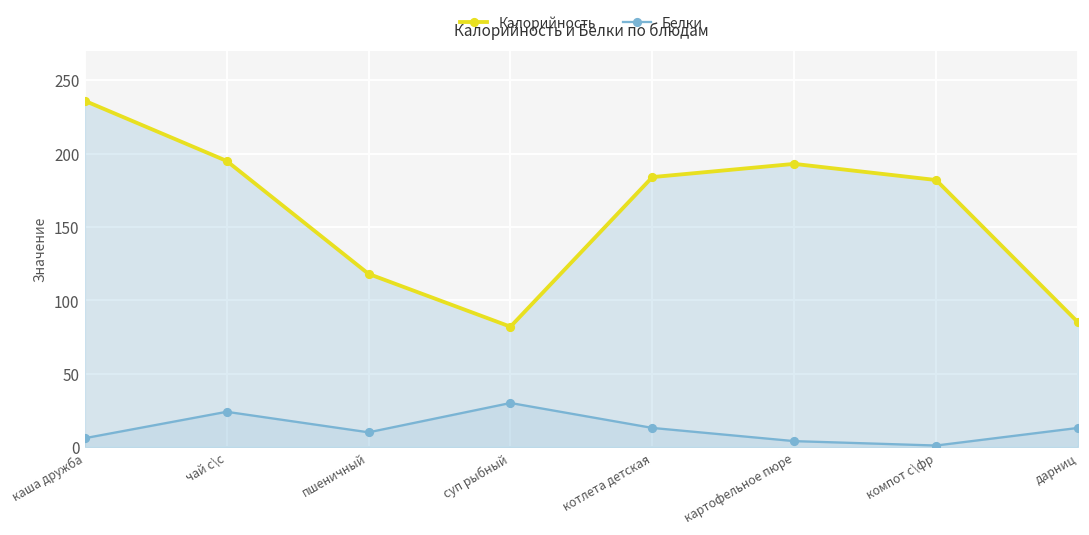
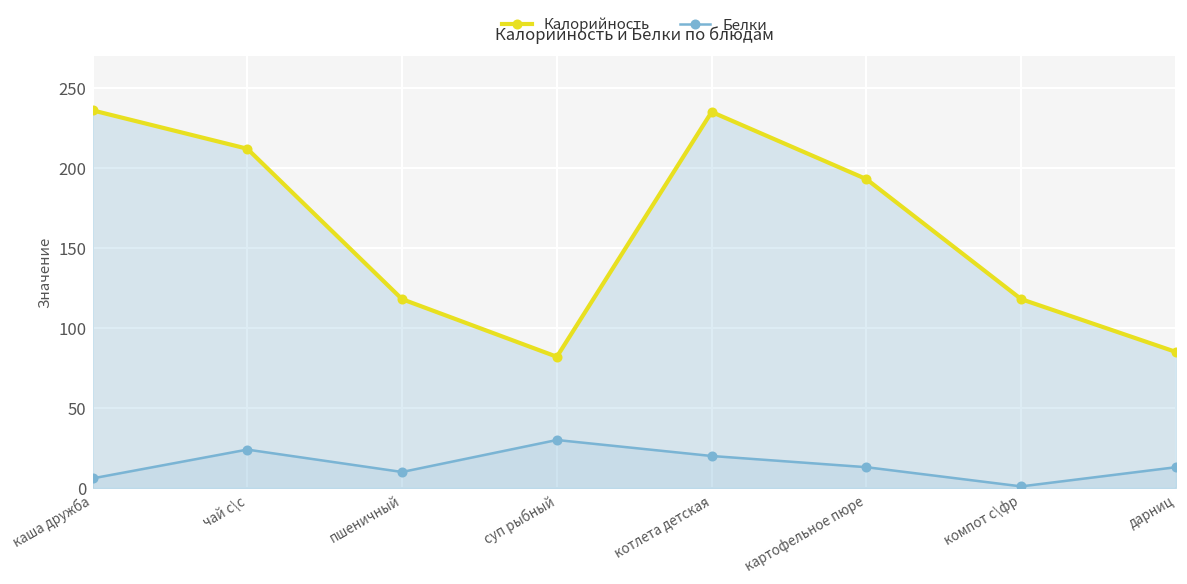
Калорийность, чай с\с: 195 -> 212
Калорийность, котлета детская: 184 -> 235
Белки, котлета детская: 13 -> 20
Белки, картофельное пюре: 4 -> 13
Калорийность, компот с\фр: 182 -> 118
